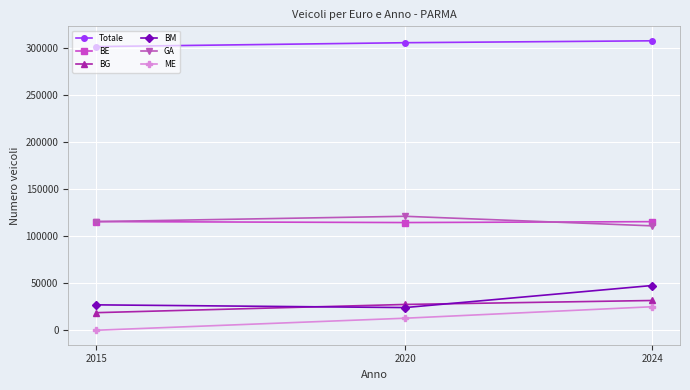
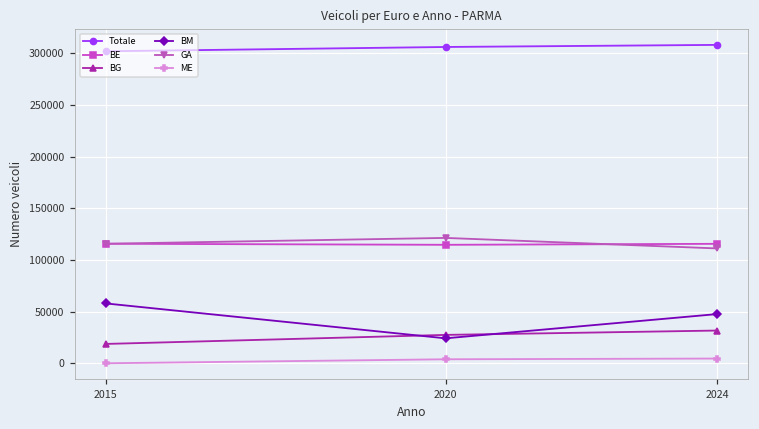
BM, 2015: 30000 -> 60000
ME, 2020: 10000 -> 0
ME, 2024: 30000 -> 0
